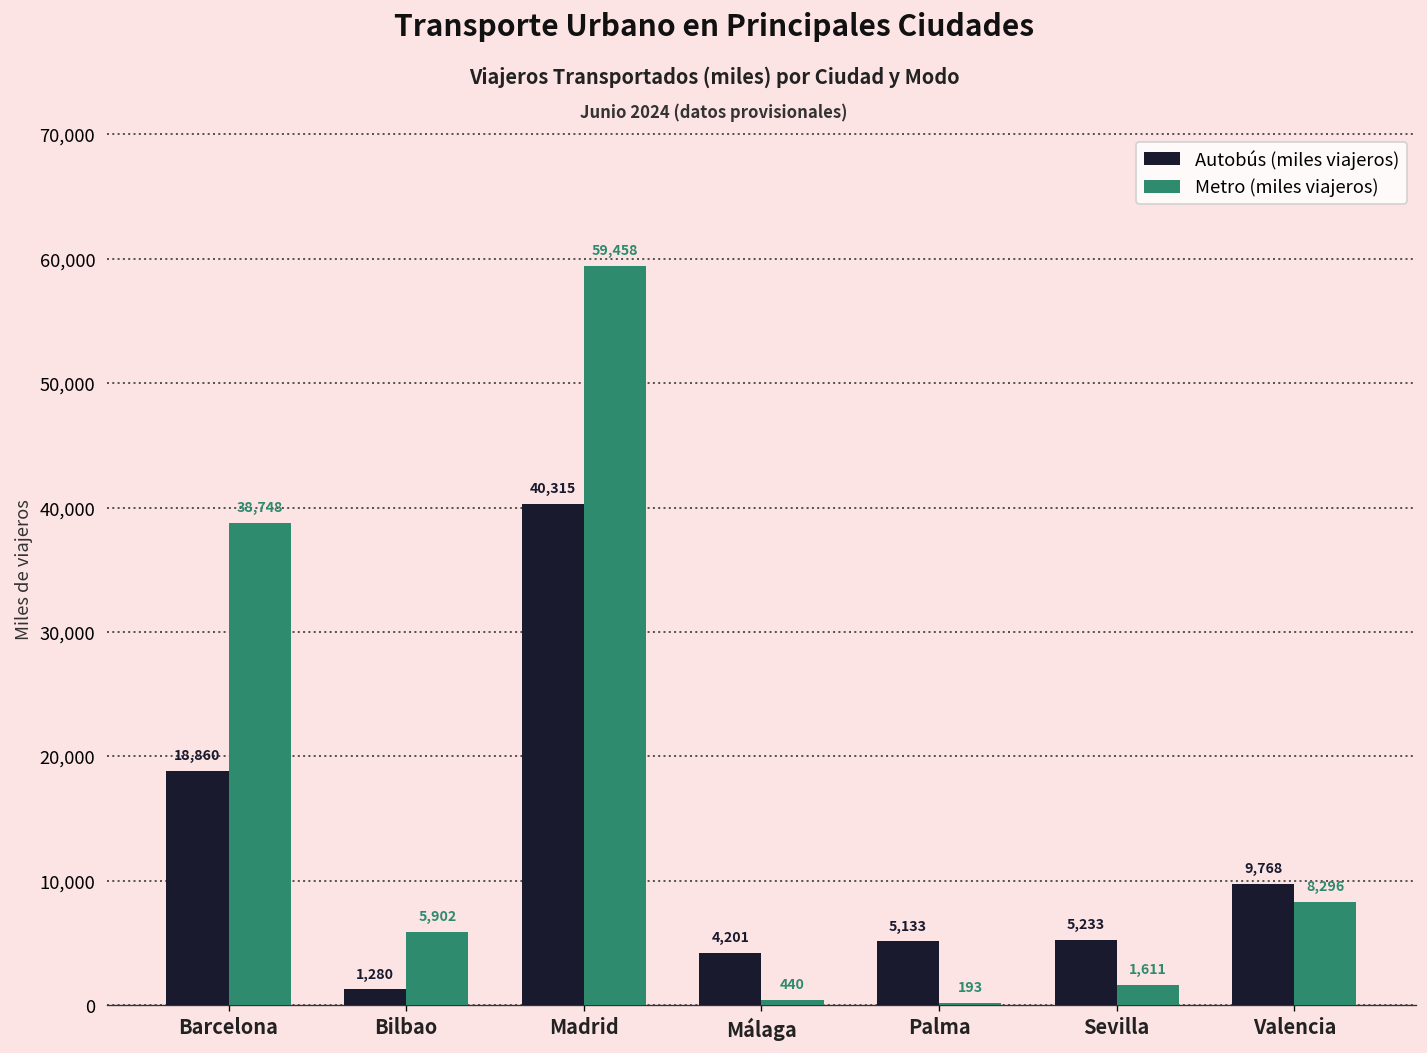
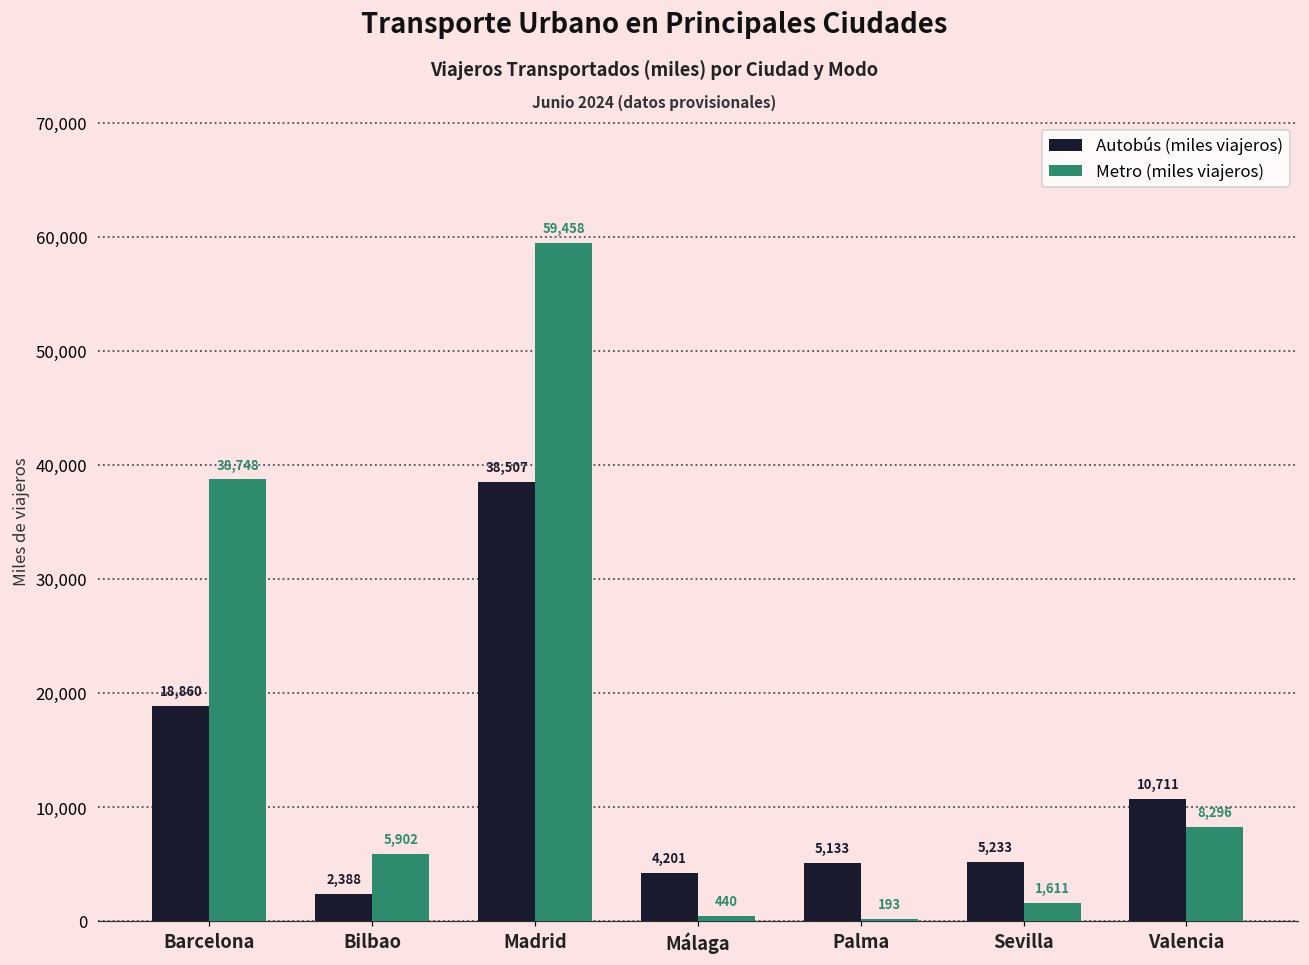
Autobús (miles viajeros), Bilbao: 1,280 -> 2,388
Autobús (miles viajeros), Madrid: 40,315 -> 38,507
Autobús (miles viajeros), Valencia: 9,768 -> 10,711
